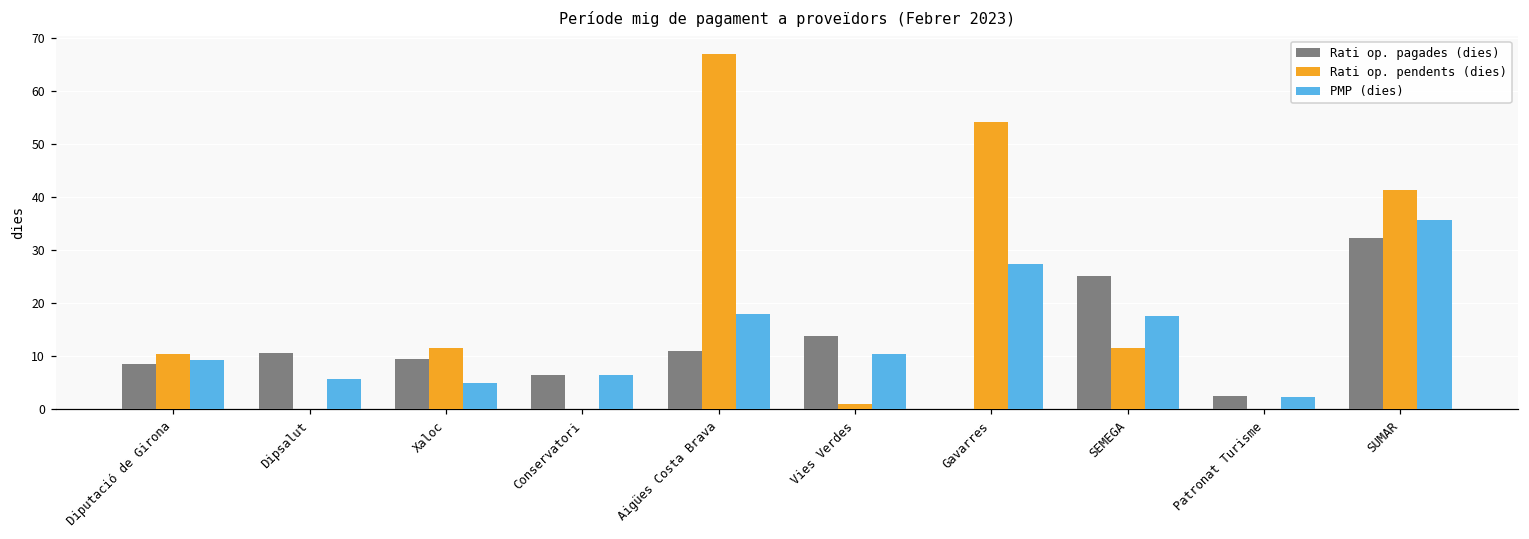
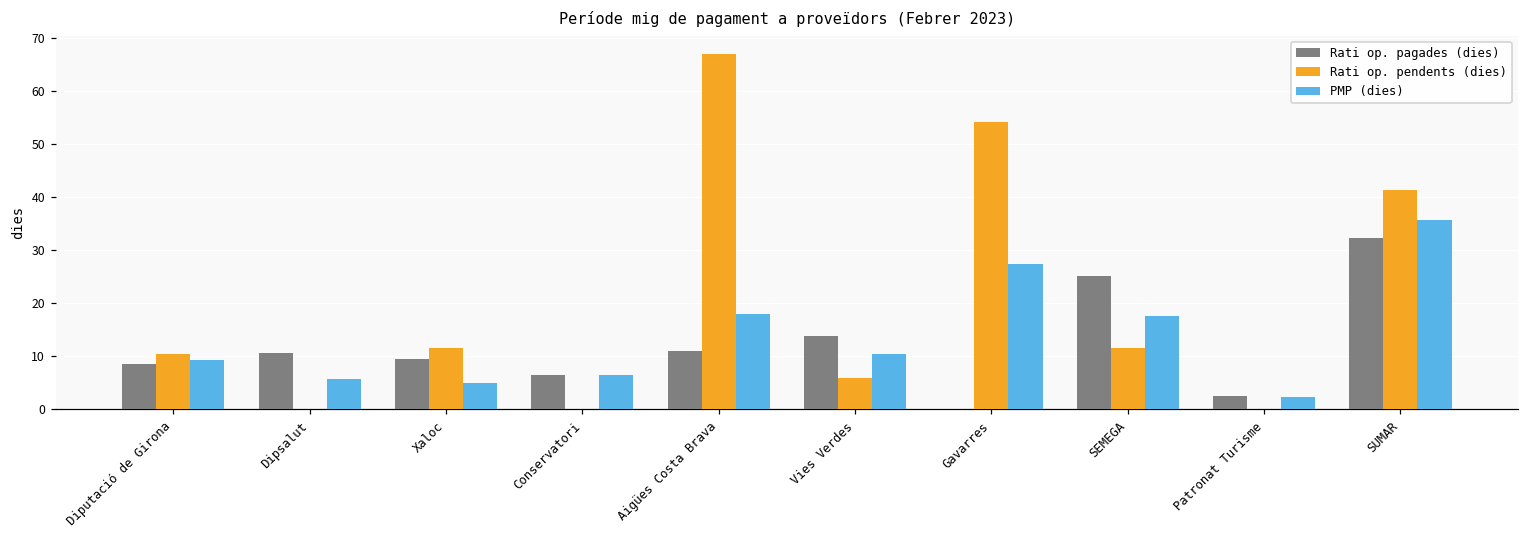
Rati op. pendents (dies), Vies Verdes: 1 -> 6
